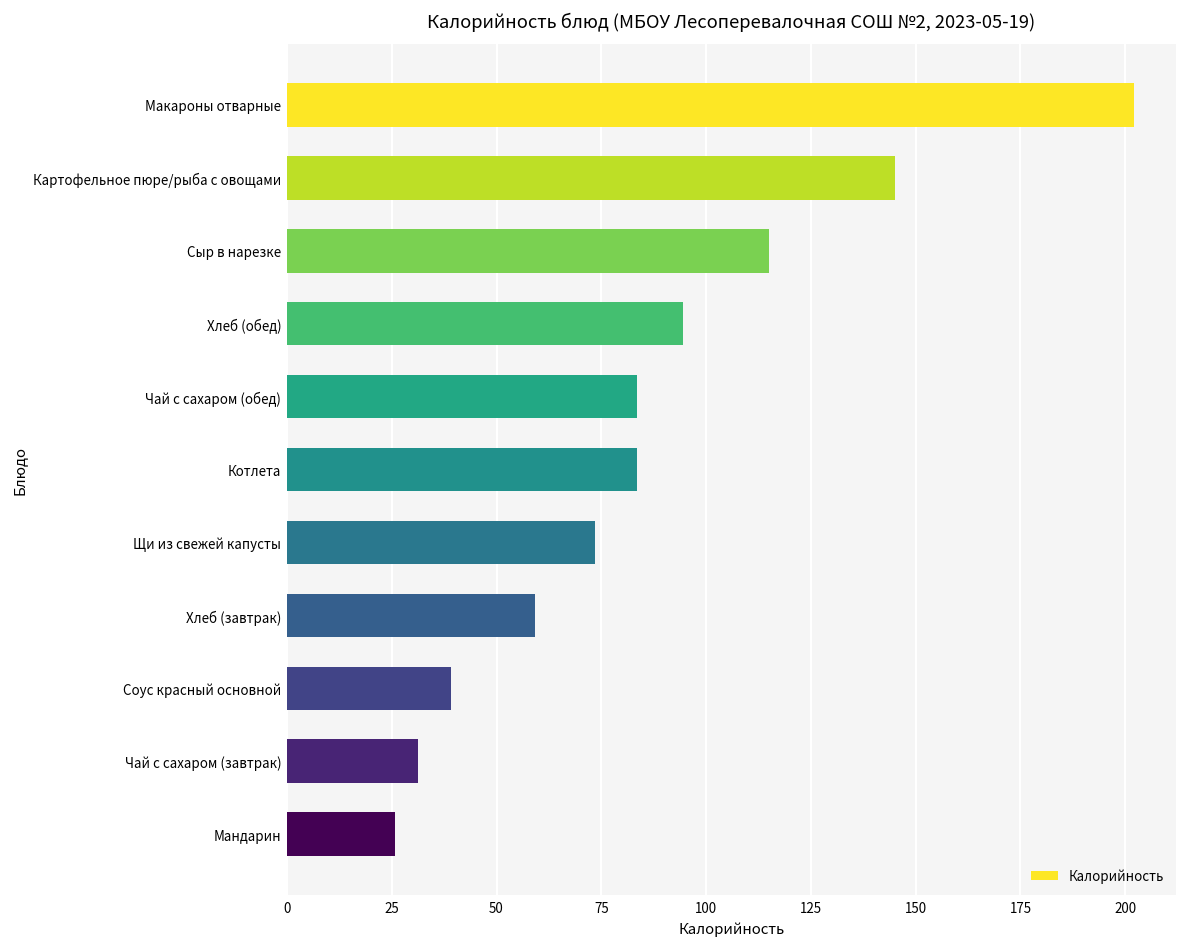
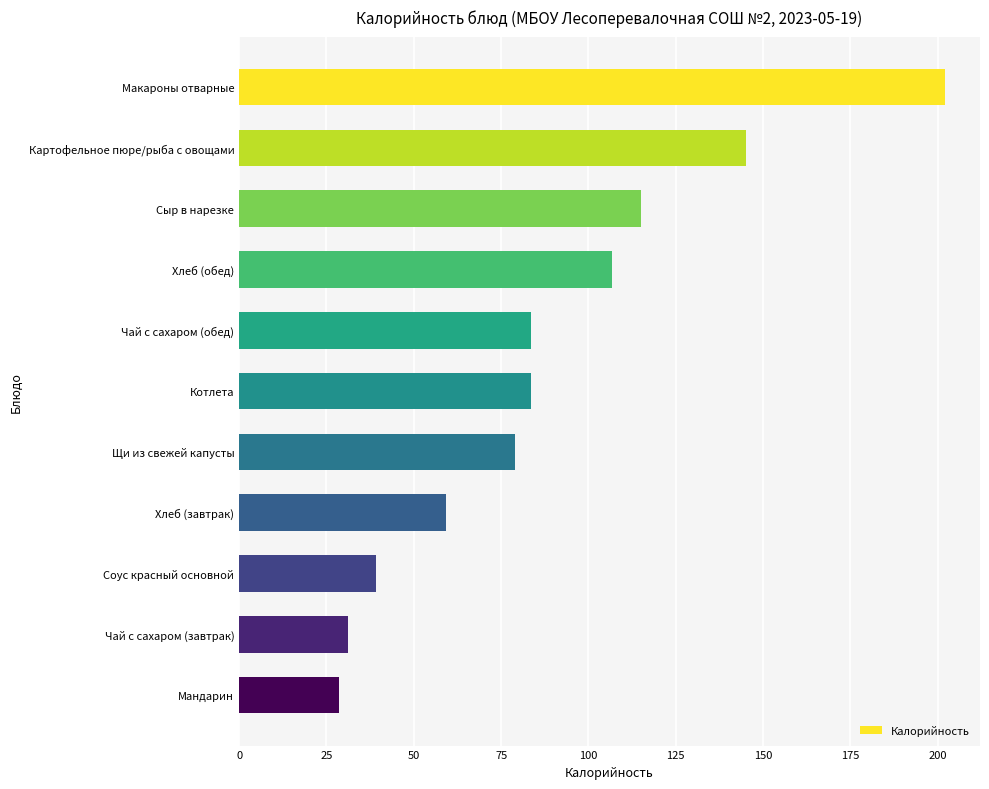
Хлеб (обед): 94 -> 107
Щи из свежей капусты: 74 -> 79
Мандарин: 26 -> 29
